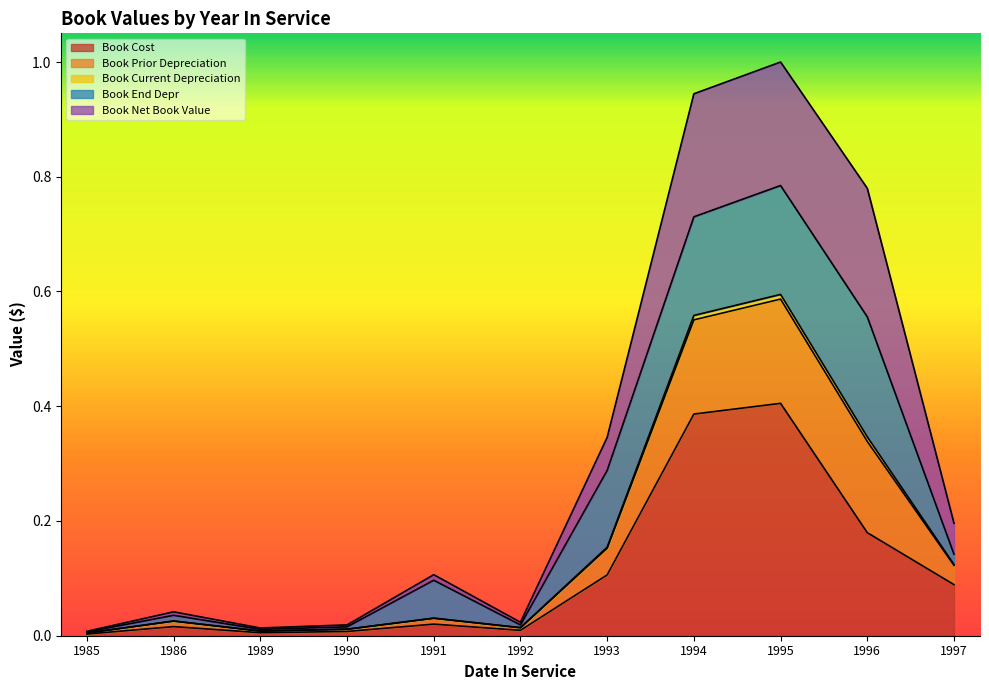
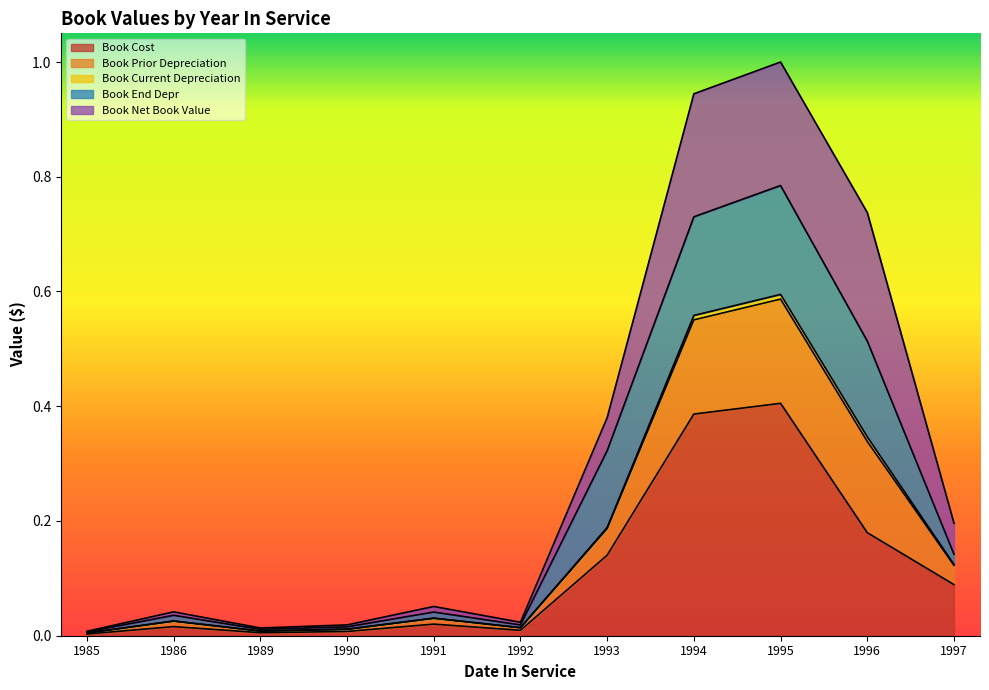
Book End Depr, 1991: 0.07 -> 0.01
Book Cost, 1993: 0.11 -> 0.14
Book End Depr, 1996: 0.21 -> 0.17
